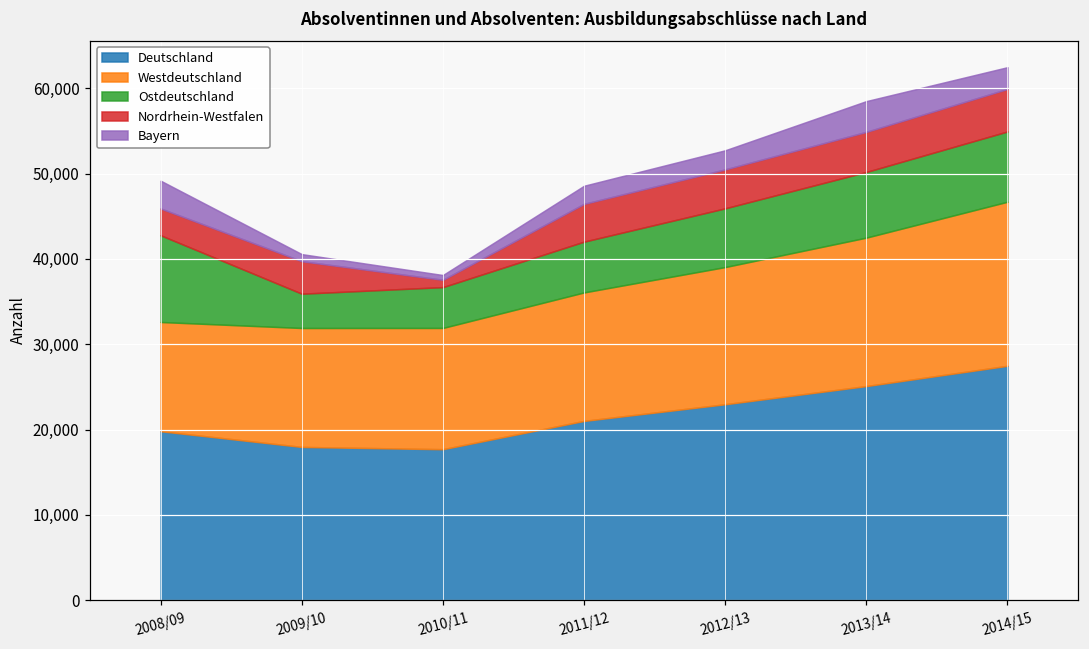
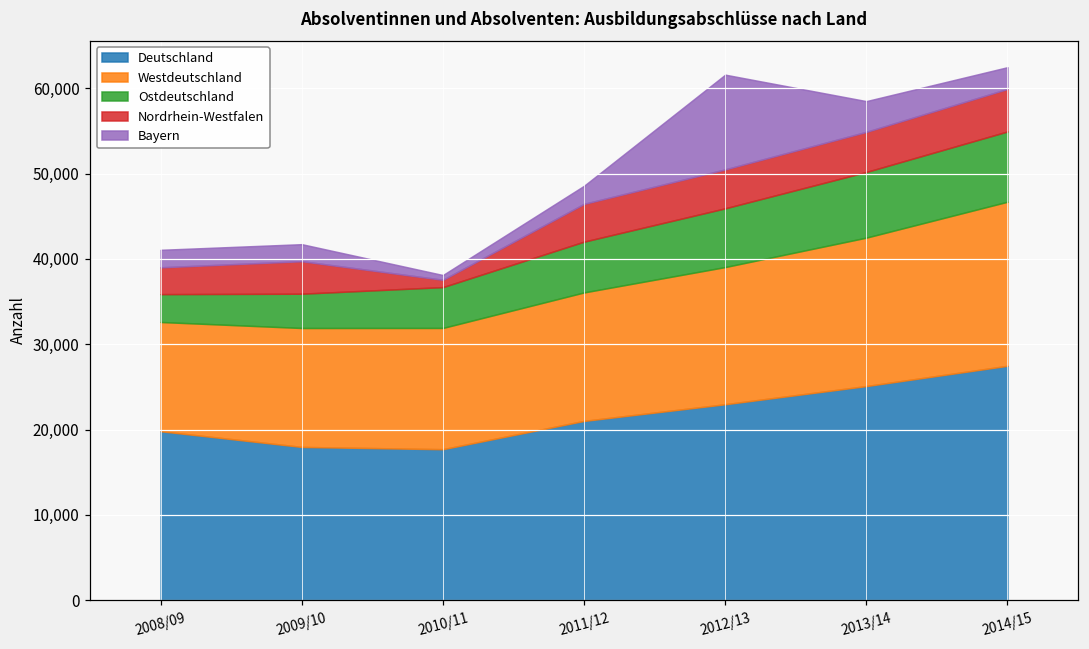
Ostdeutschland, 2008/09: 10,000 -> 3,000
Bayern, 2008/09: 3,000 -> 2,000
Bayern, 2009/10: 1,000 -> 2,000
Bayern, 2012/13: 2,000 -> 11,000
